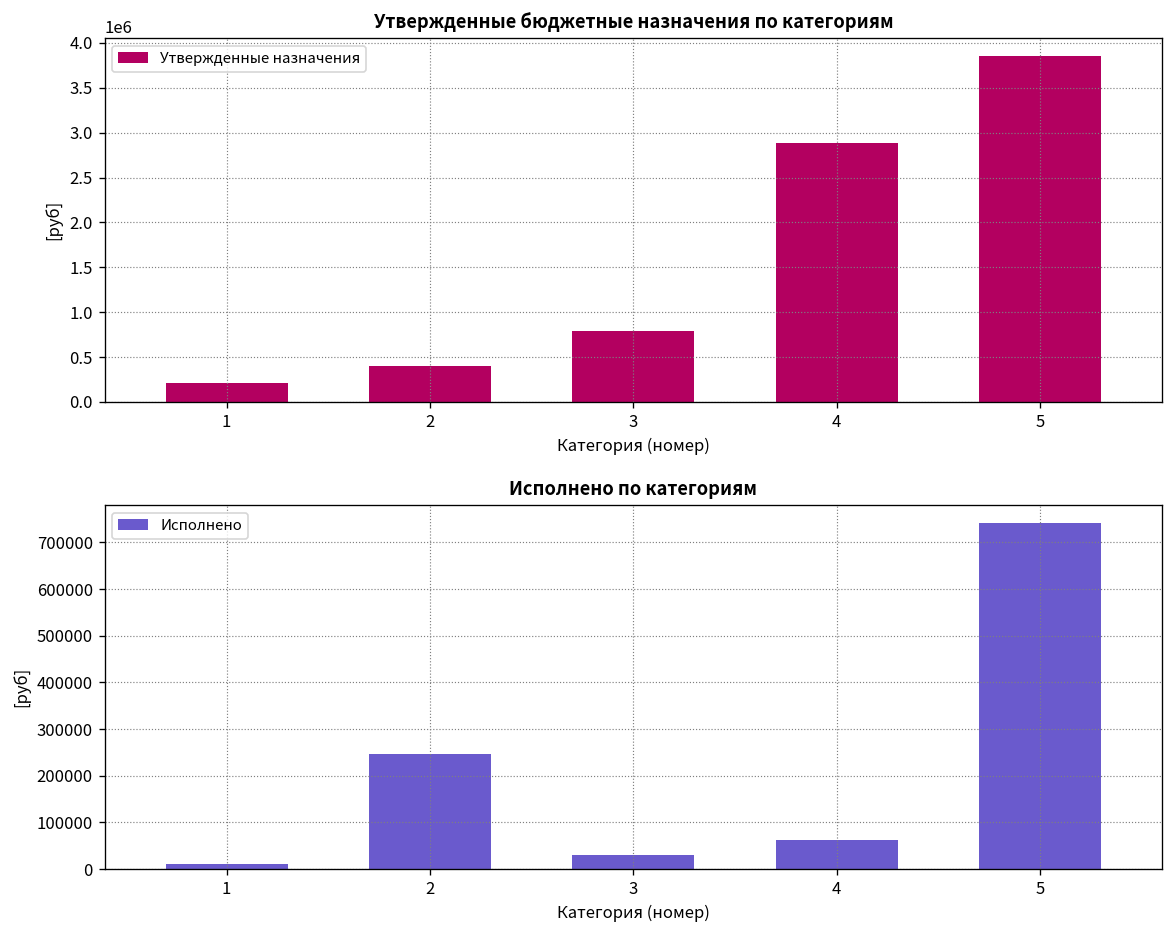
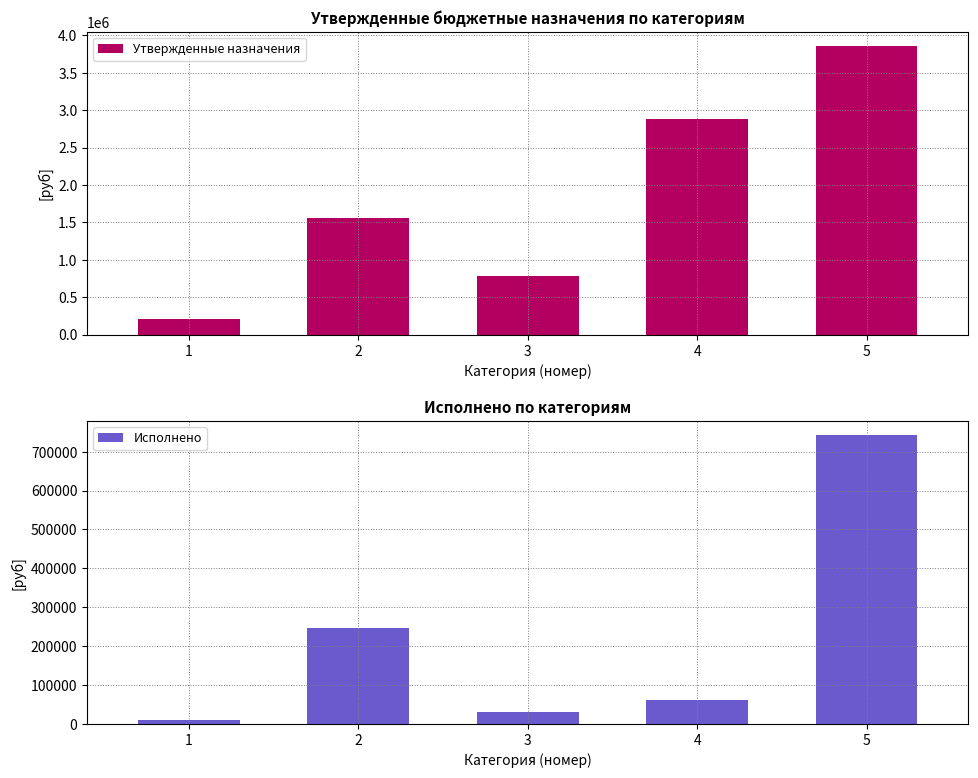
Утвержденные бюджетные назначения по категориям, 2: 400000 -> 1600000
